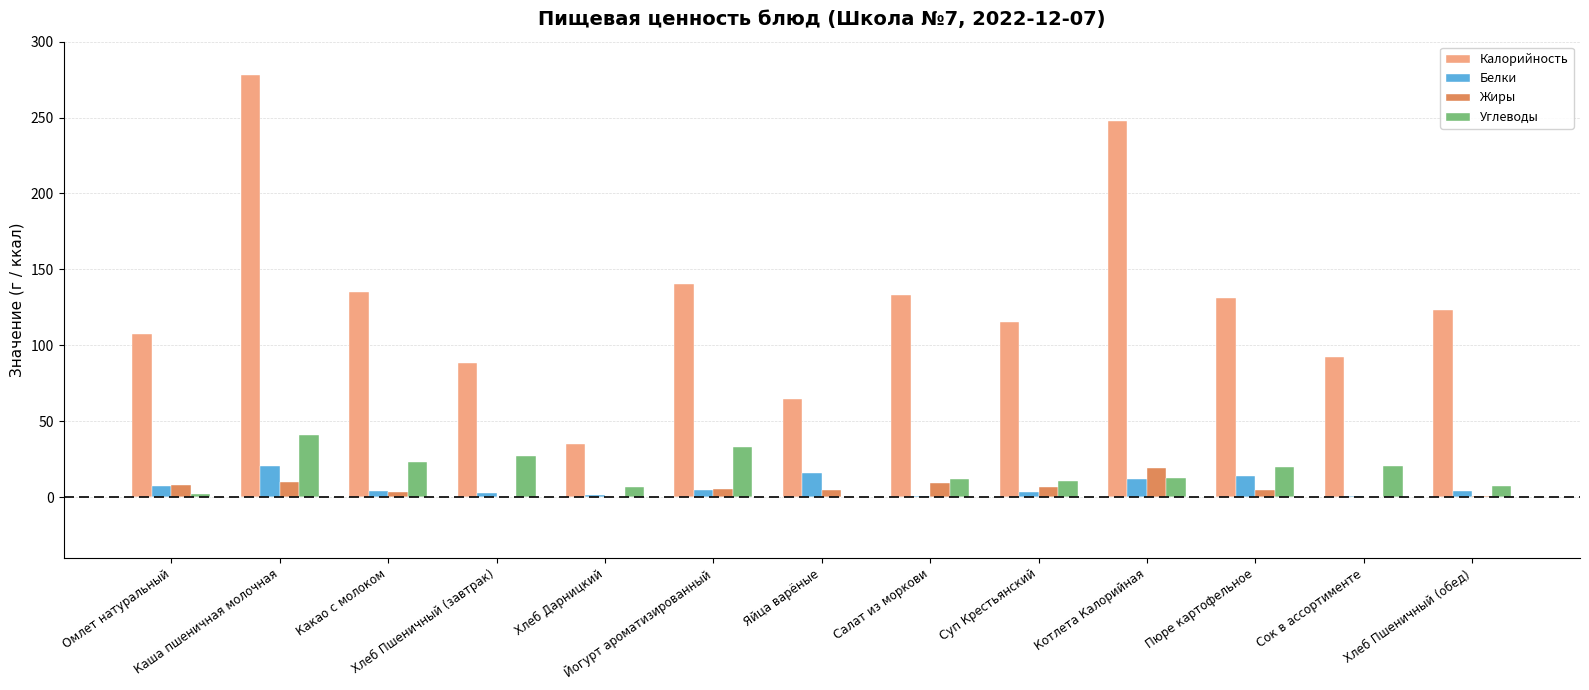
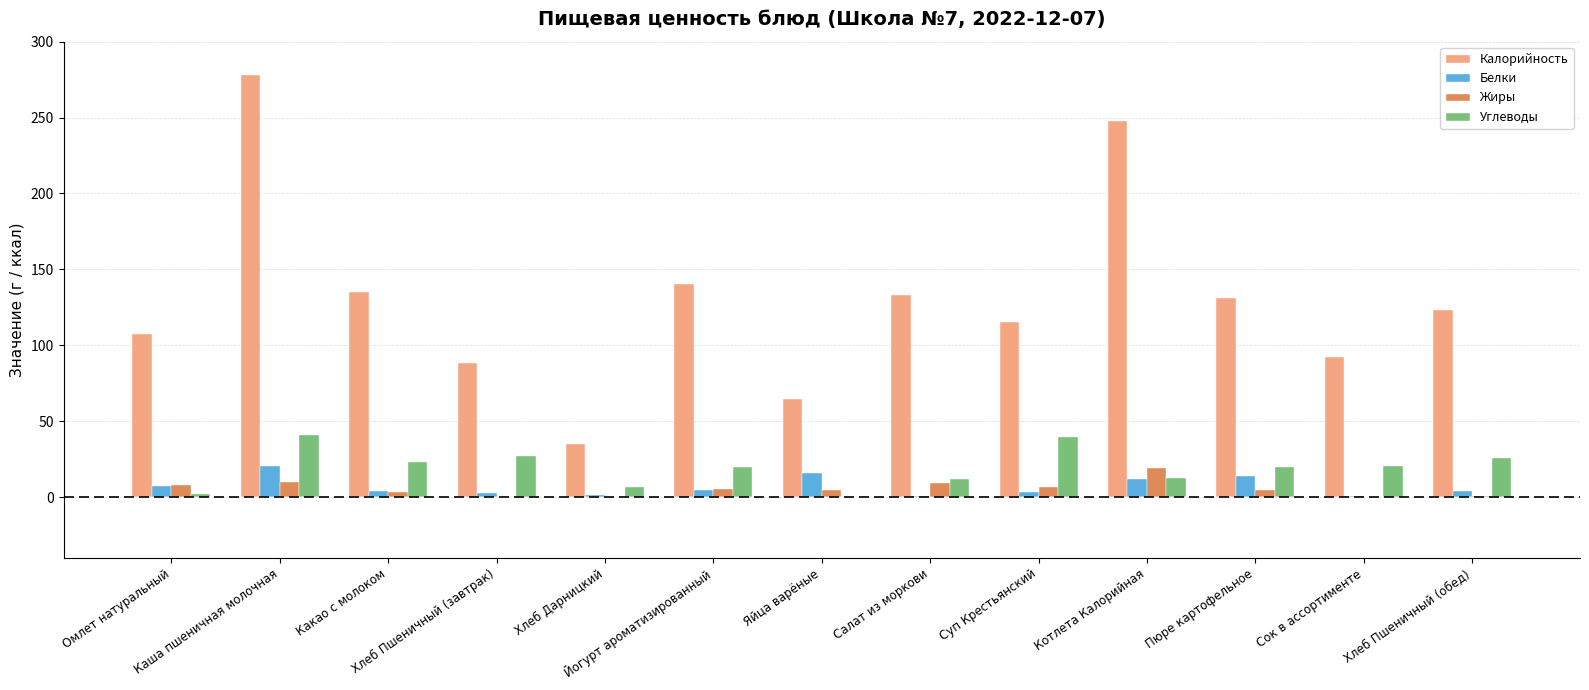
Углеводы, Йогурт ароматизированный: 33 -> 20
Углеводы, Суп Крестьянский: 10 -> 40
Углеводы, Хлеб Пшеничный (обед): 7 -> 26
